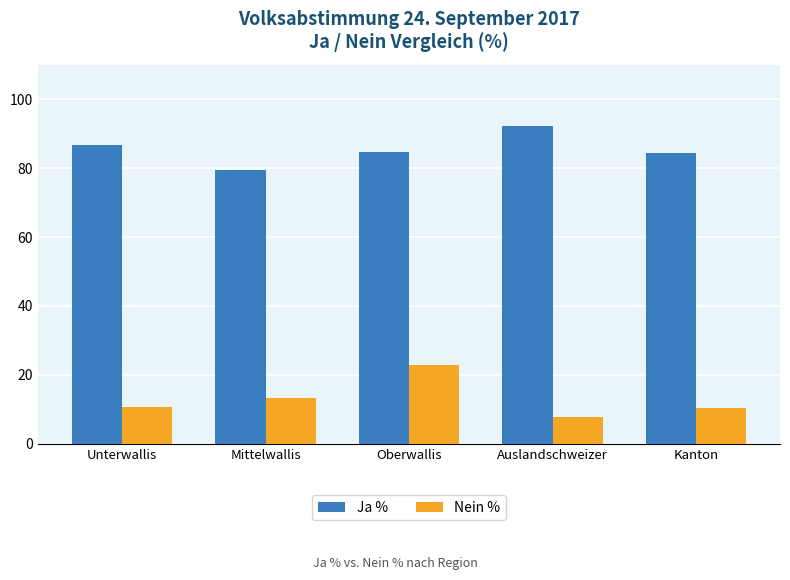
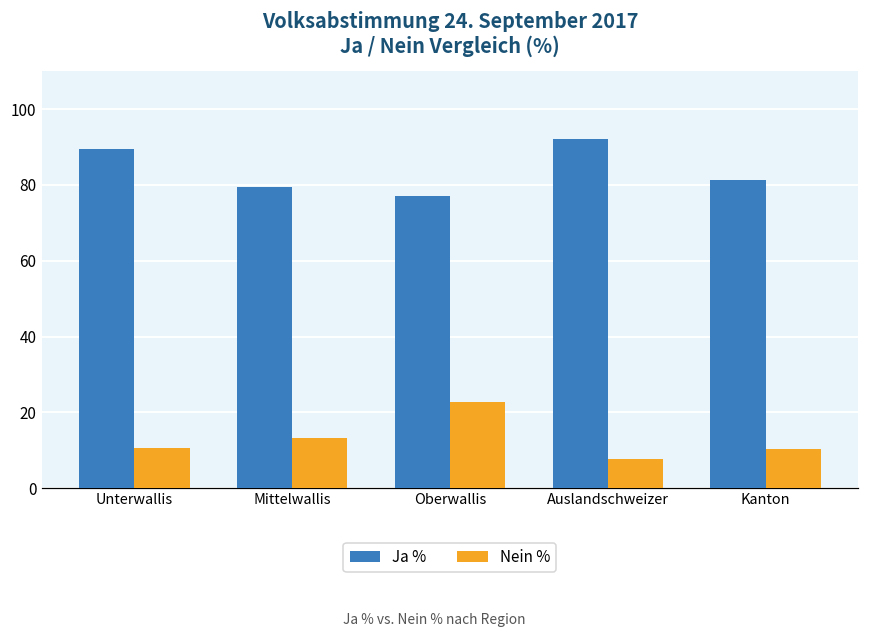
Ja %, Unterwallis: 87 -> 90
Ja %, Oberwallis: 85 -> 77
Ja %, Kanton: 84 -> 81
